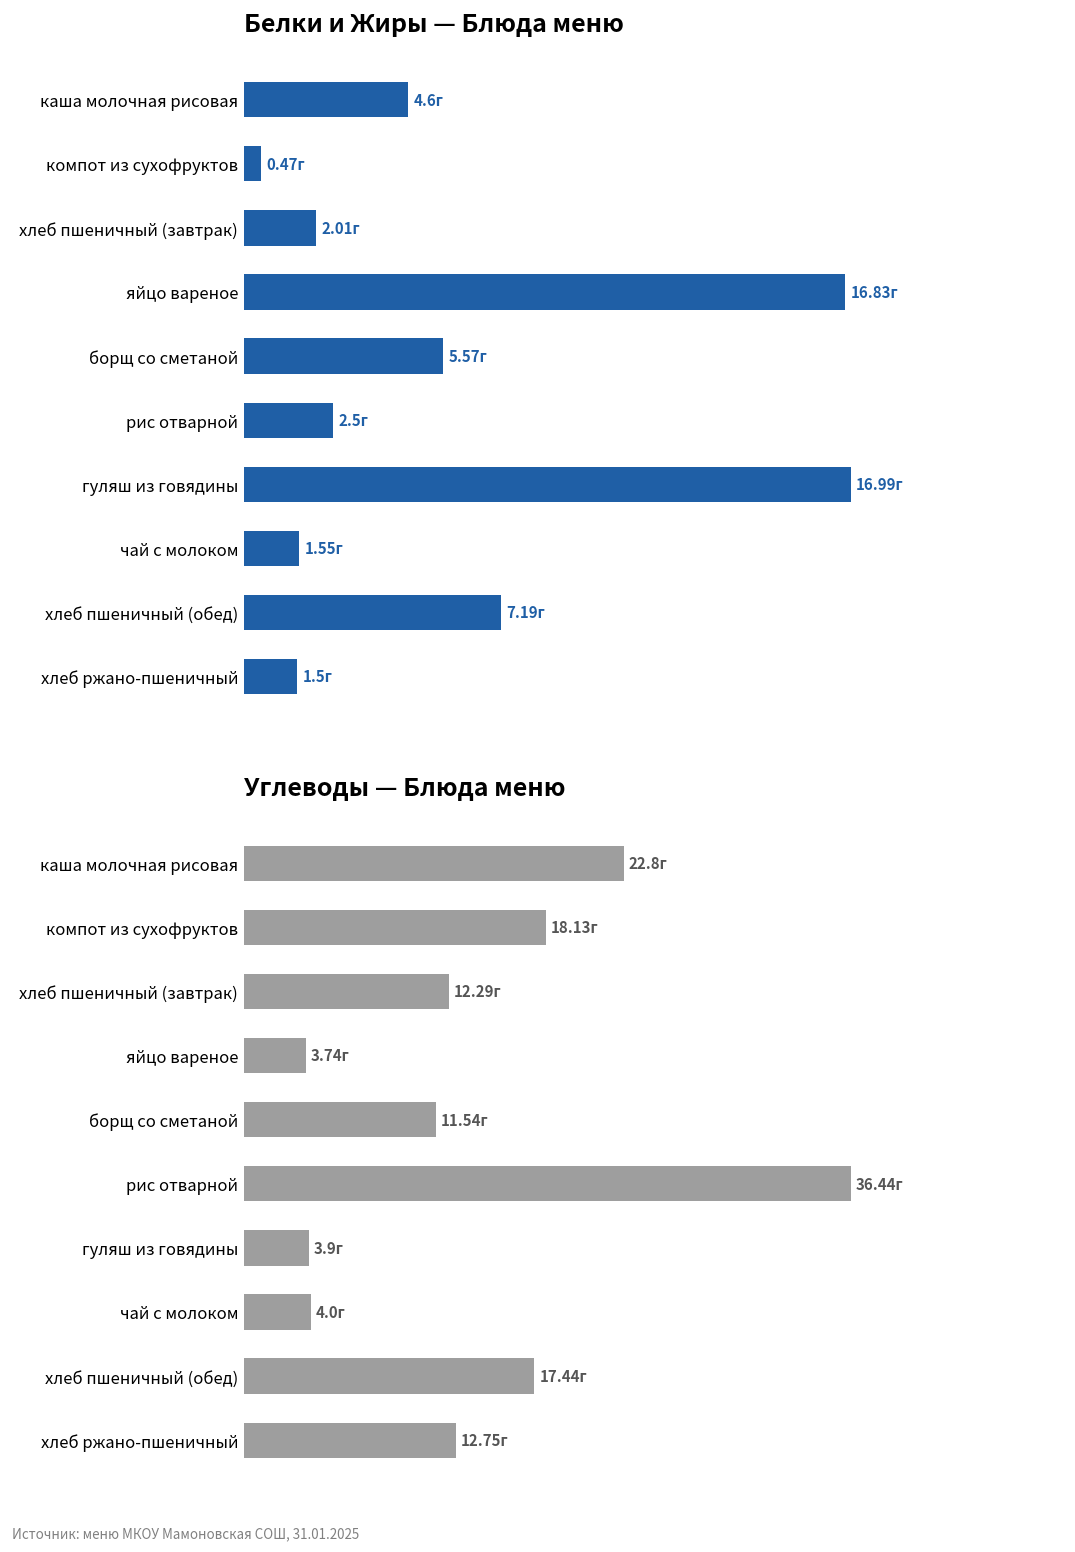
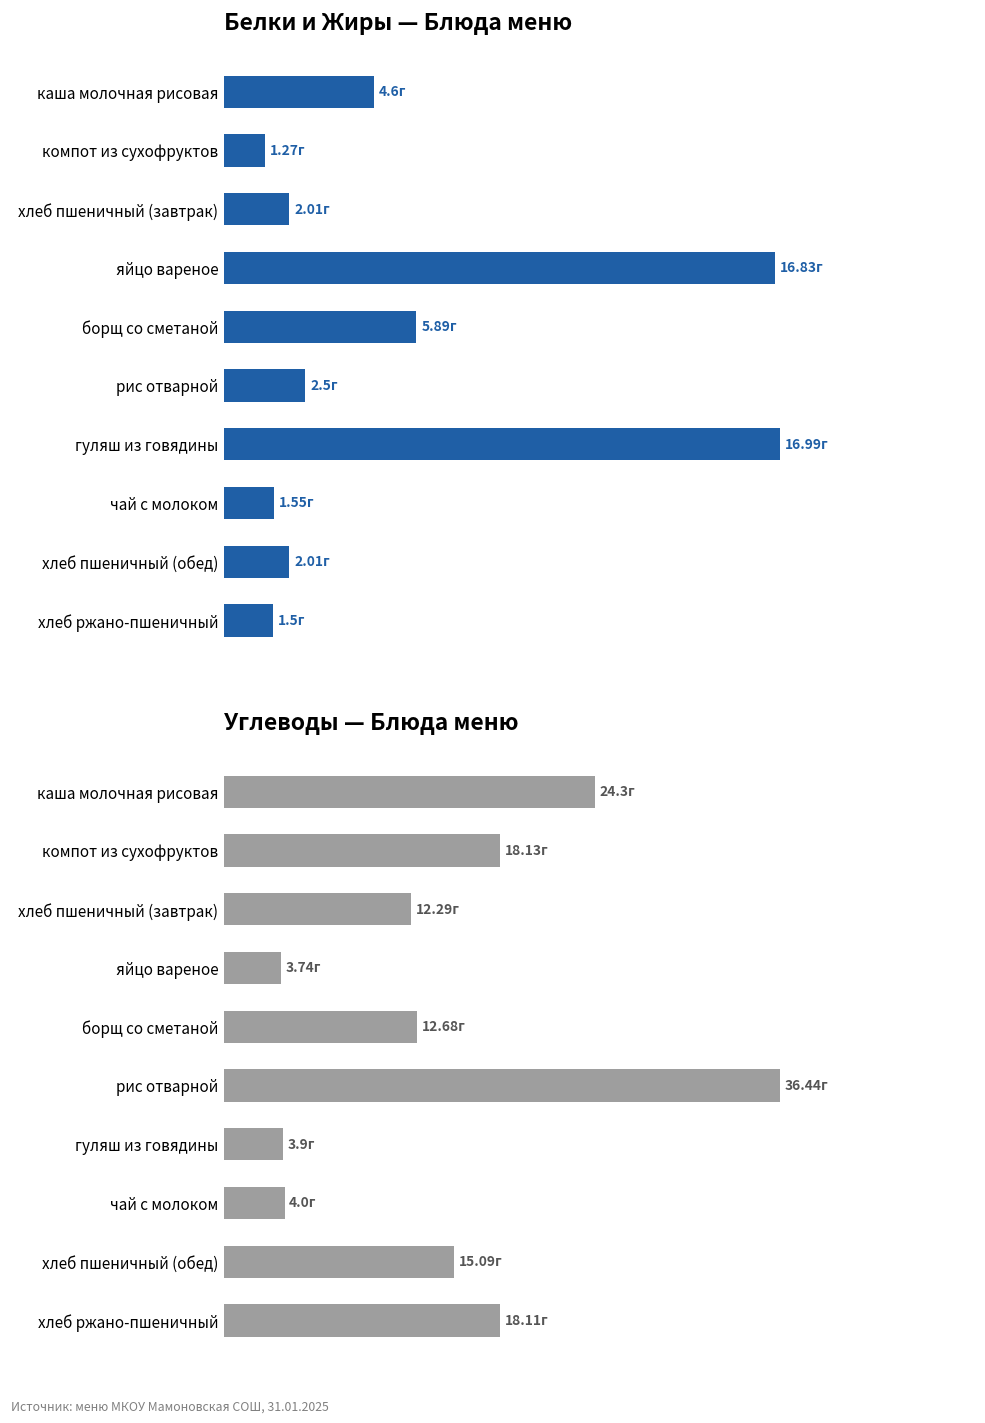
Белки и Жиры — Блюда меню, компот из сухофруктов: 0.47г -> 1.27г
Белки и Жиры — Блюда меню, борщ со сметаной: 5.57г -> 5.89г
Белки и Жиры — Блюда меню, хлеб пшеничный (обед): 7.19г -> 2.01г
Углеводы — Блюда меню, каша молочная рисовая: 22.8г -> 24.3г
Углеводы — Блюда меню, борщ со сметаной: 11.54г -> 12.68г
Углеводы — Блюда меню, хлеб пшеничный (обед): 17.44г -> 15.09г
Углеводы — Блюда меню, хлеб ржано-пшеничный: 12.75г -> 18.11г
